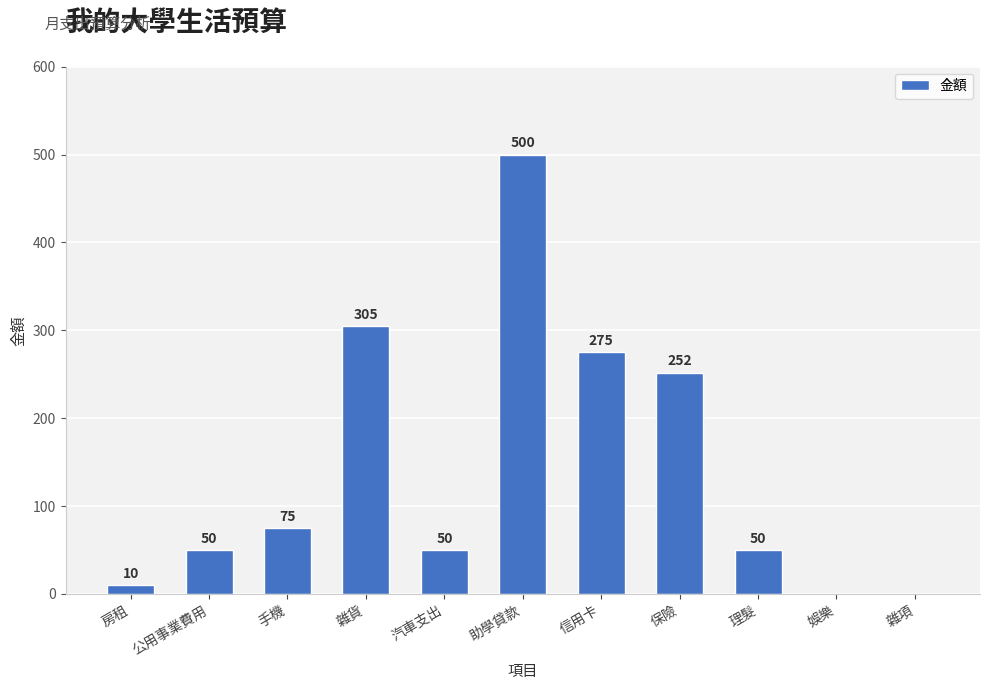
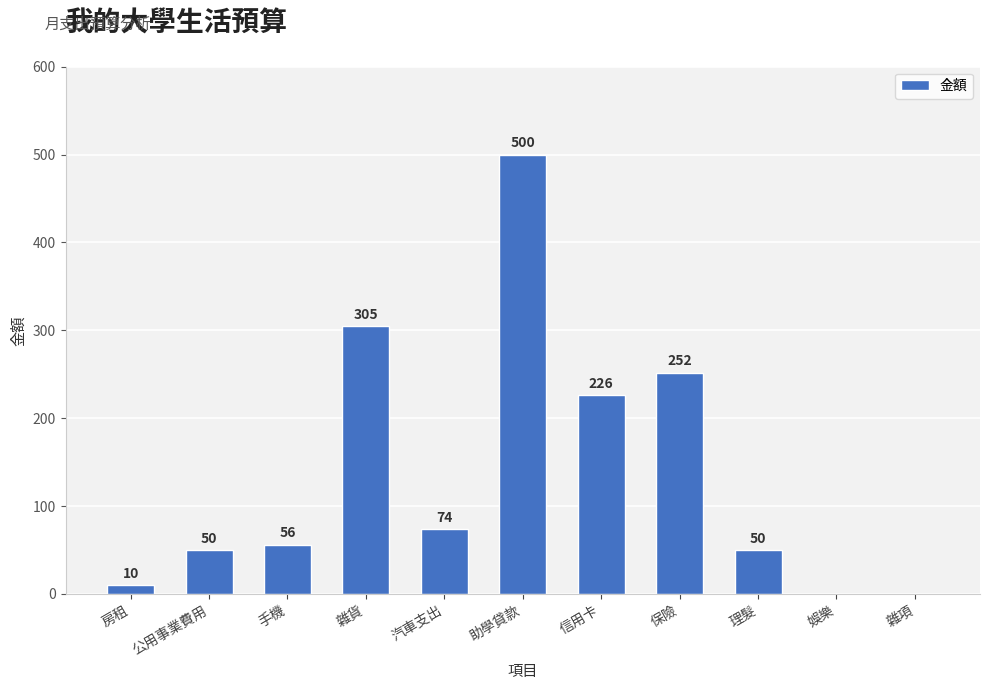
手機: 75 -> 56
汽車支出: 50 -> 74
信用卡: 275 -> 226
